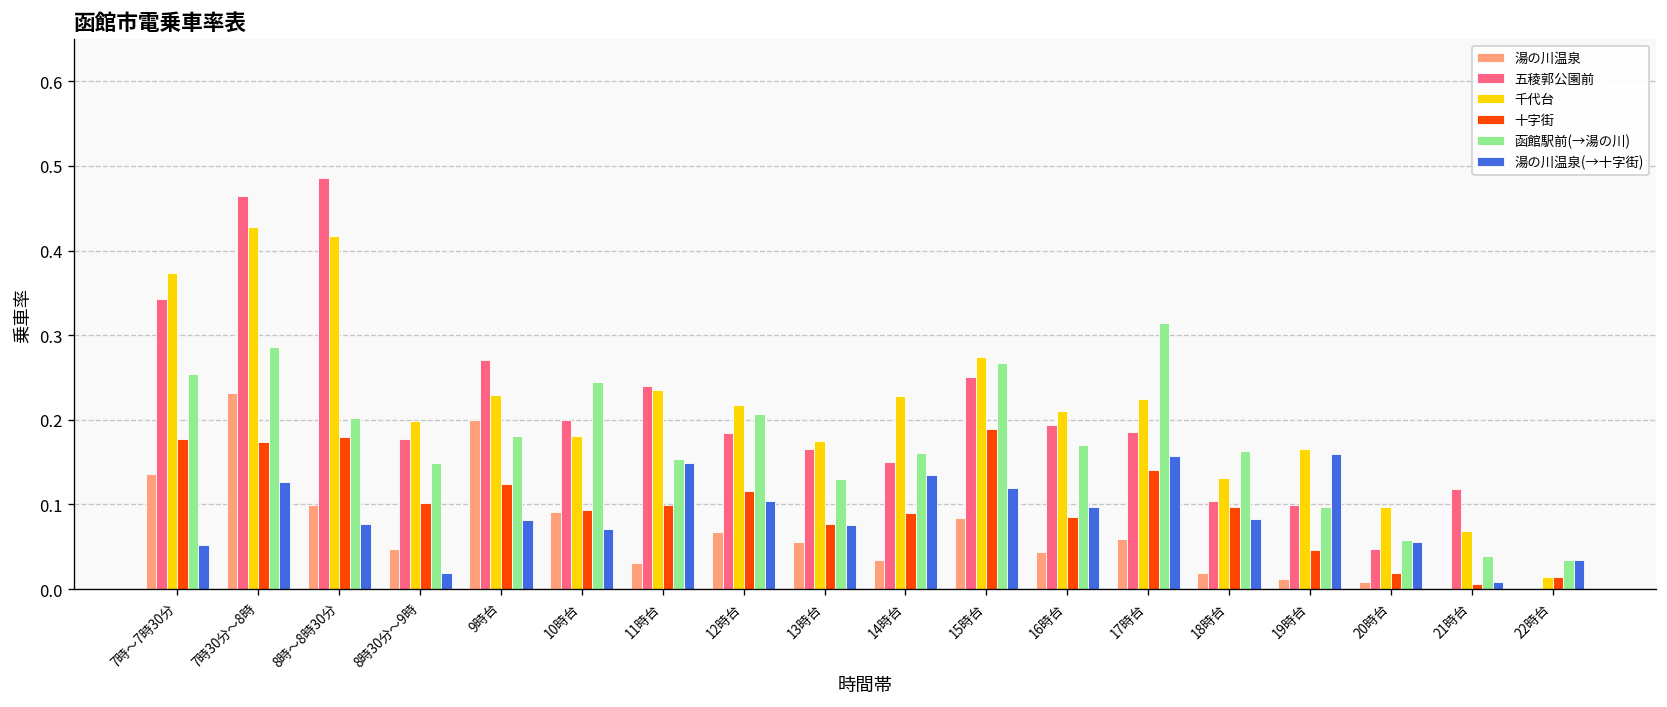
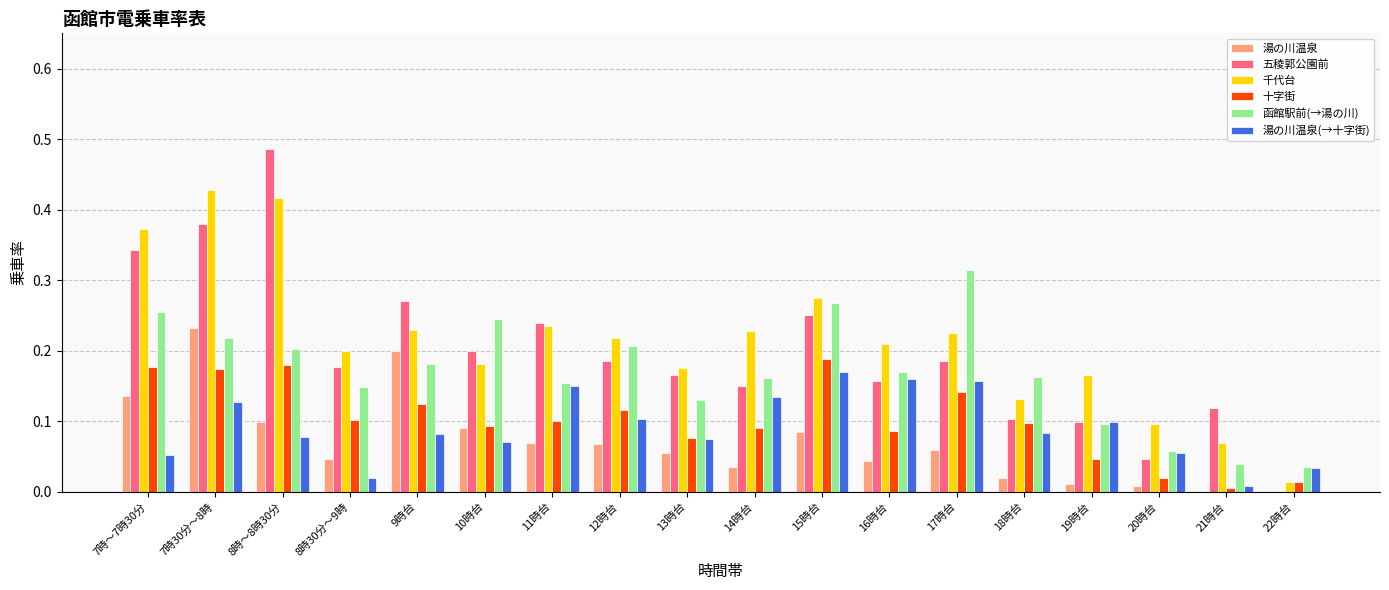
五稜郭公園前, 7時30分～8時: 0.46 -> 0.38
函館駅前(→湯の川), 7時30分～8時: 0.29 -> 0.22
湯の川温泉, 11時台: 0.03 -> 0.07
湯の川温泉(→十字街), 15時台: 0.12 -> 0.17
五稜郭公園前, 16時台: 0.19 -> 0.16
湯の川温泉(→十字街), 16時台: 0.10 -> 0.16
湯の川温泉(→十字街), 19時台: 0.16 -> 0.10
